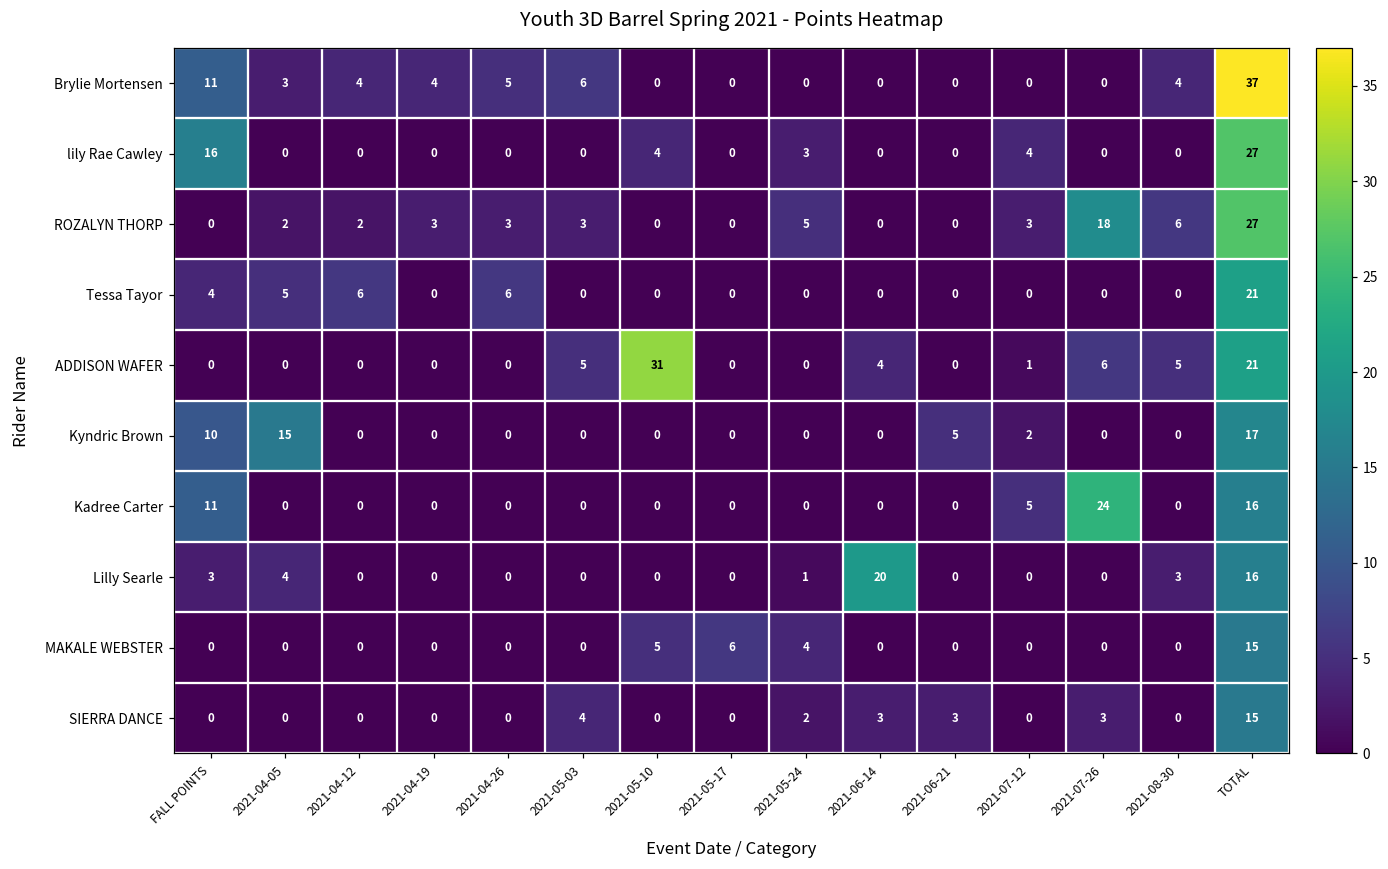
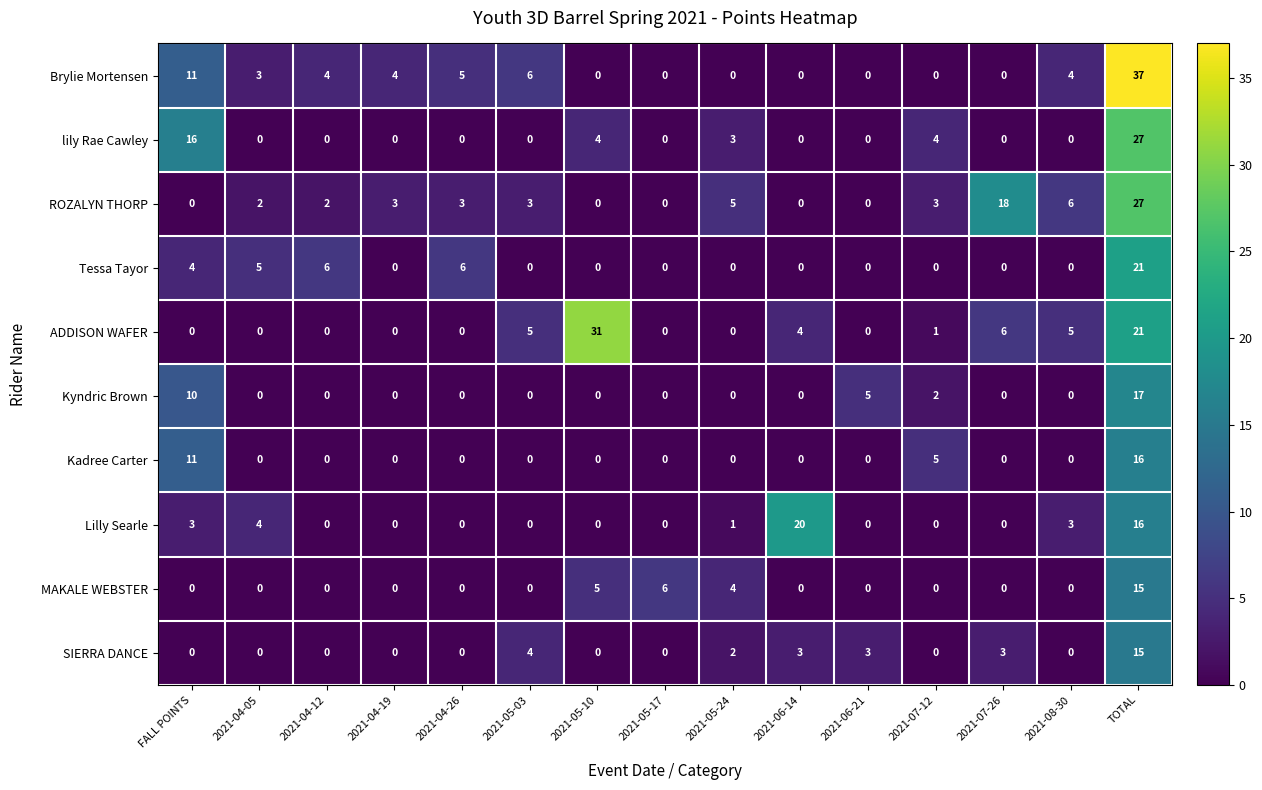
Kyndric Brown, 2021-04-05: 15 -> 0
Kadree Carter, 2021-07-26: 24 -> 0
